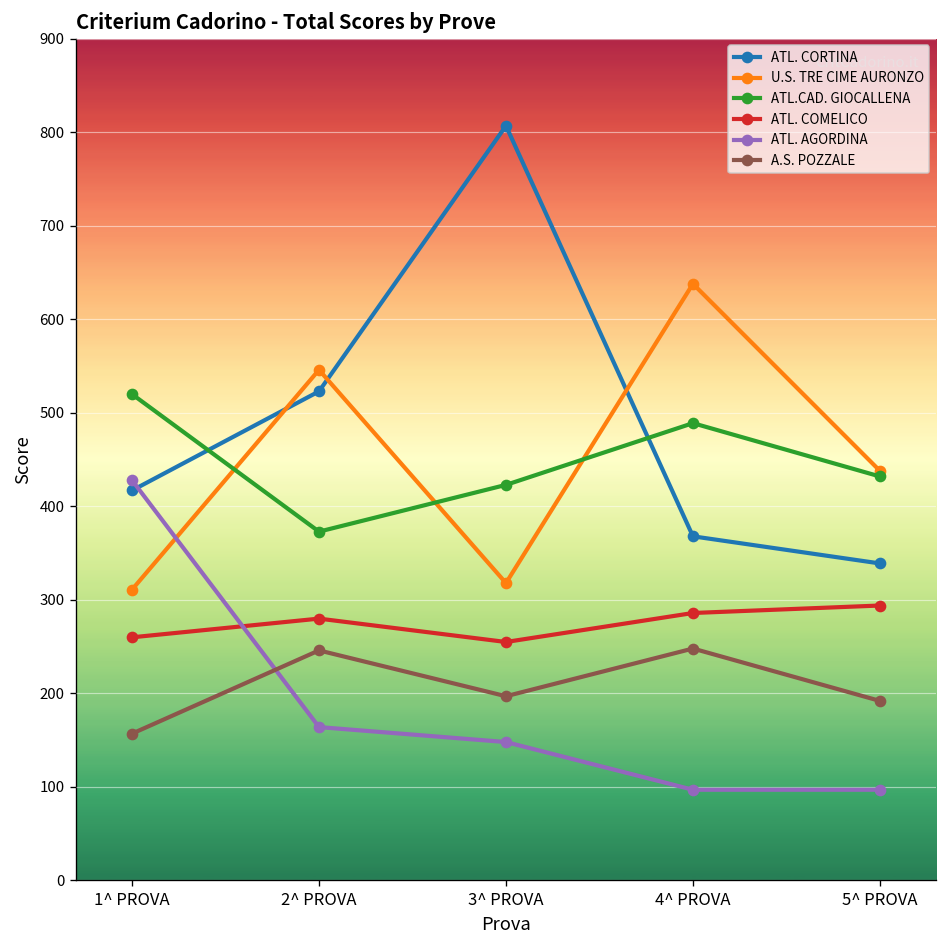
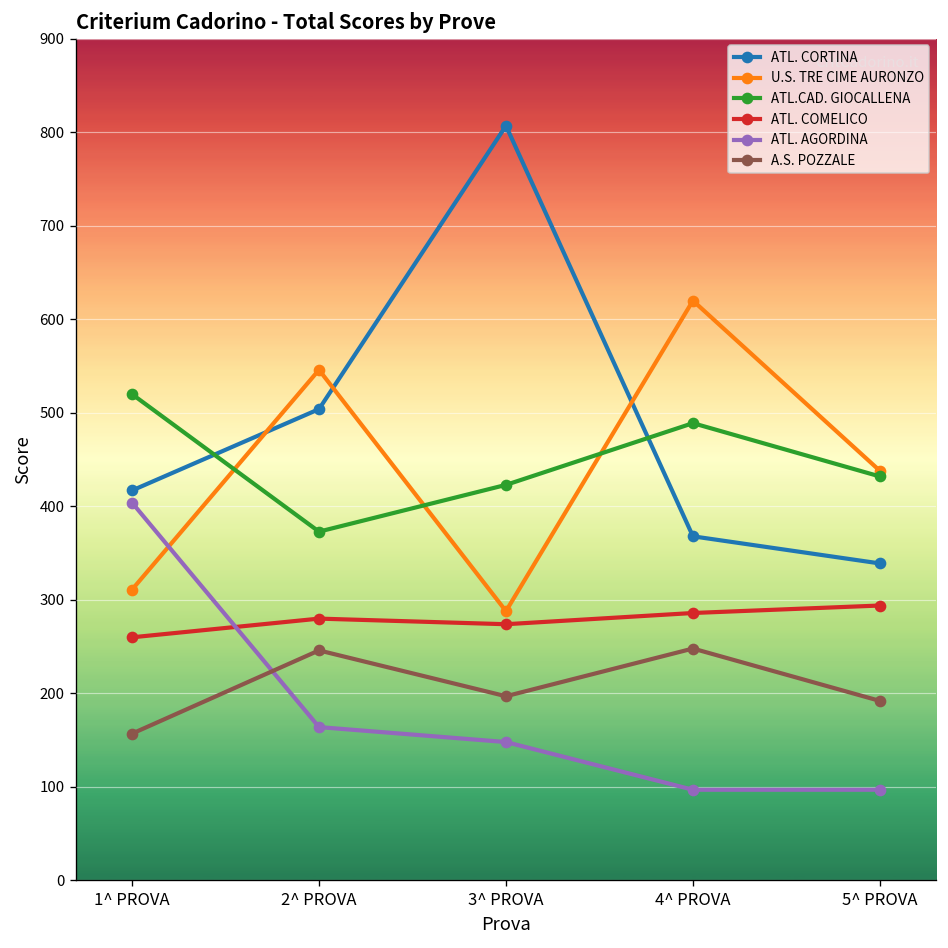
ATL. AGORDINA, 1^ PROVA: 430 -> 400
ATL. CORTINA, 2^ PROVA: 520 -> 500
U.S. TRE CIME AURONZO, 3^ PROVA: 320 -> 290
ATL. COMELICO, 3^ PROVA: 260 -> 270
U.S. TRE CIME AURONZO, 4^ PROVA: 640 -> 620
